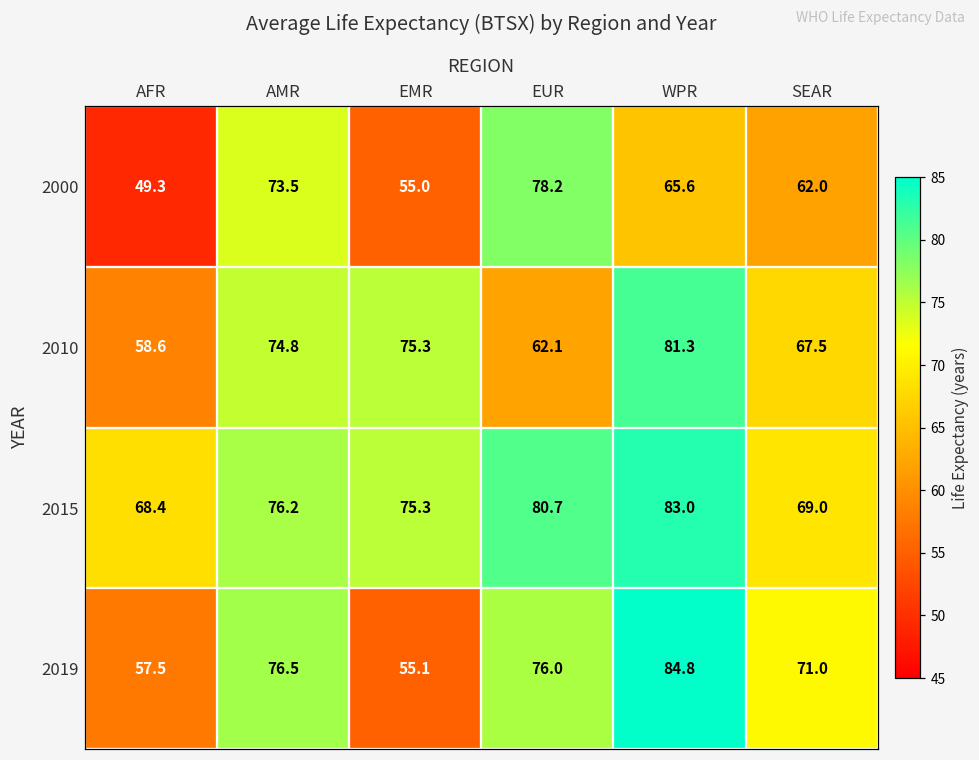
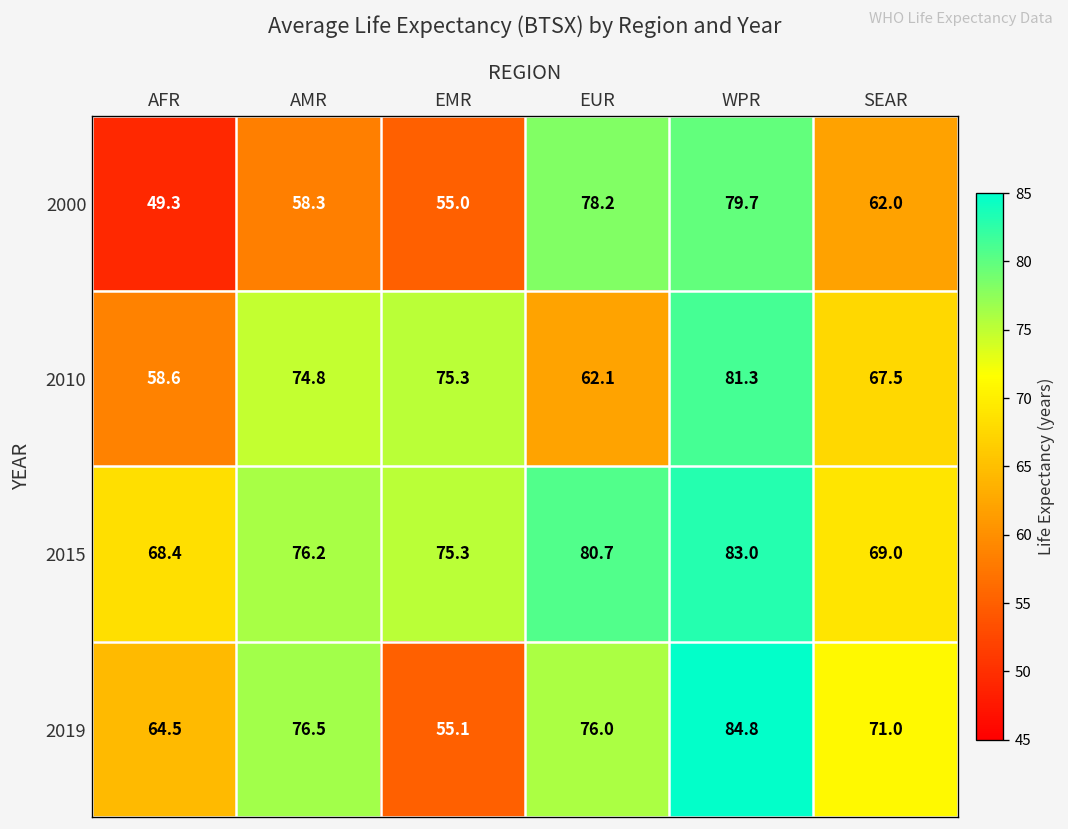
2000, AMR: 73.5 -> 58.3
2000, WPR: 65.6 -> 79.7
2019, AFR: 57.5 -> 64.5
